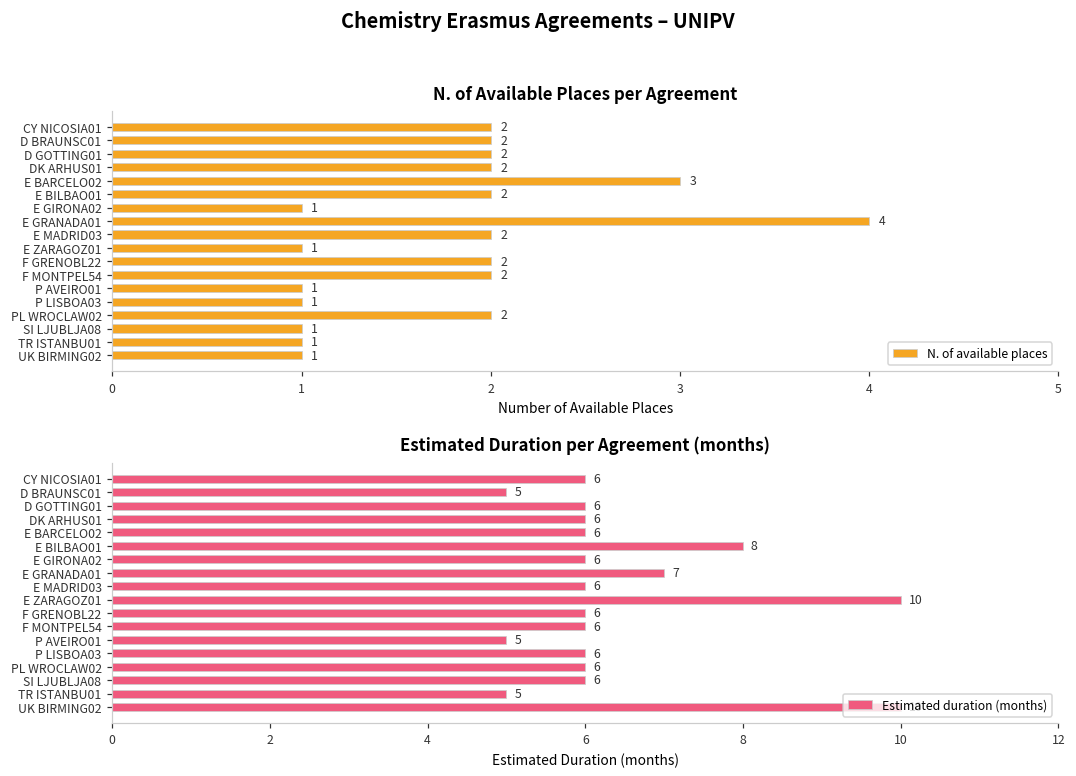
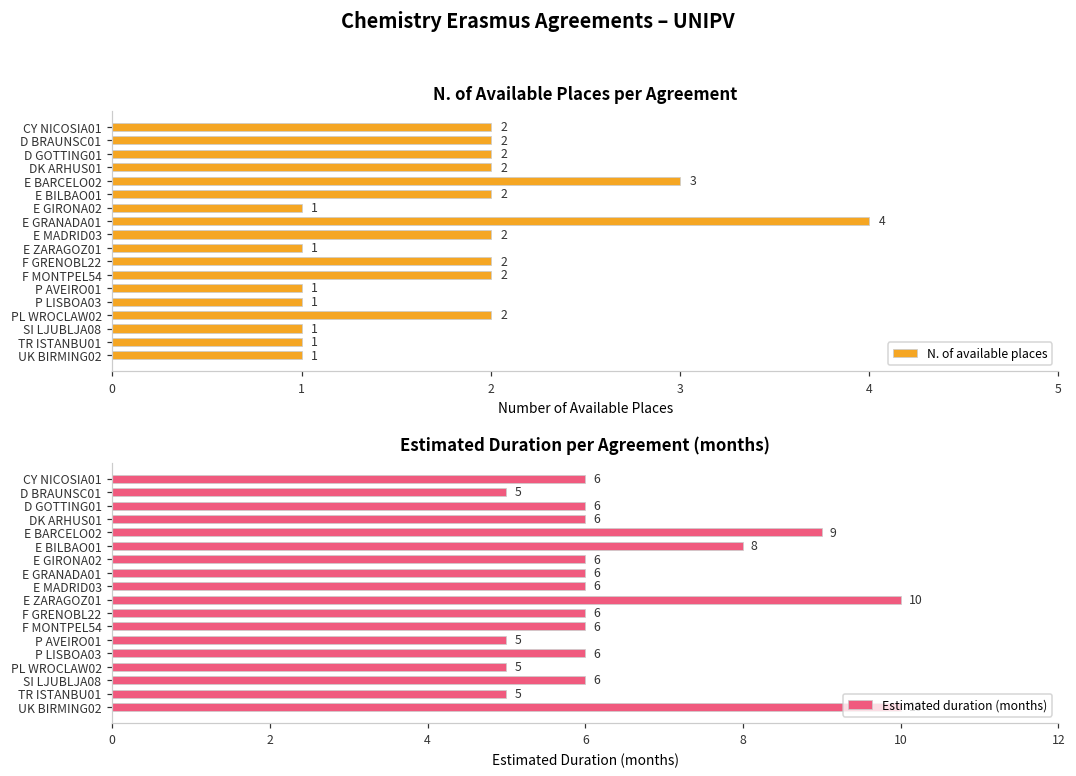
Estimated Duration per Agreement (months), E BARCELO02: 6 -> 9
Estimated Duration per Agreement (months), E GRANADA01: 7 -> 6
Estimated Duration per Agreement (months), PL WROCLAW02: 6 -> 5
